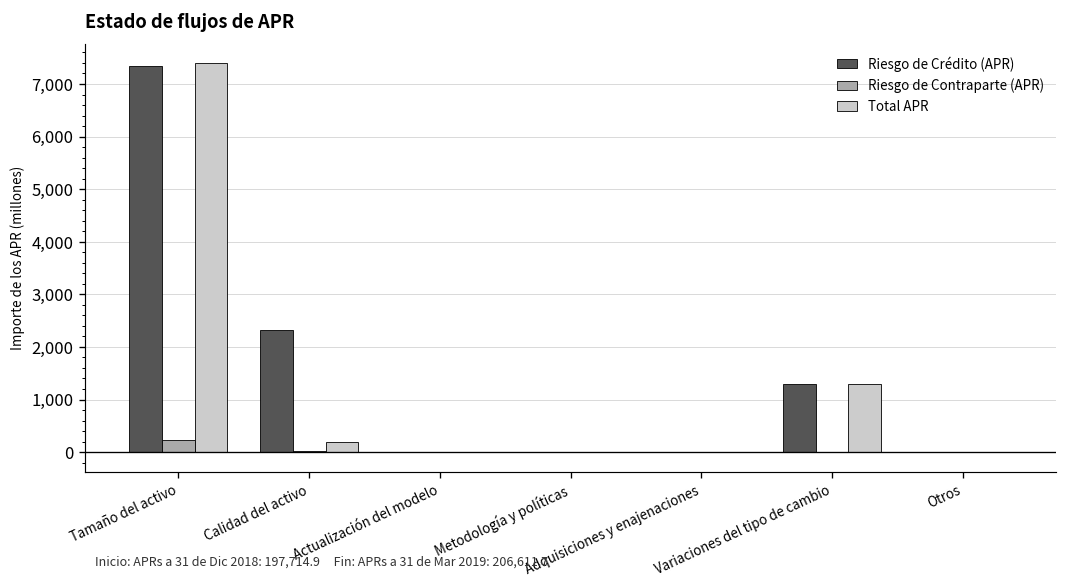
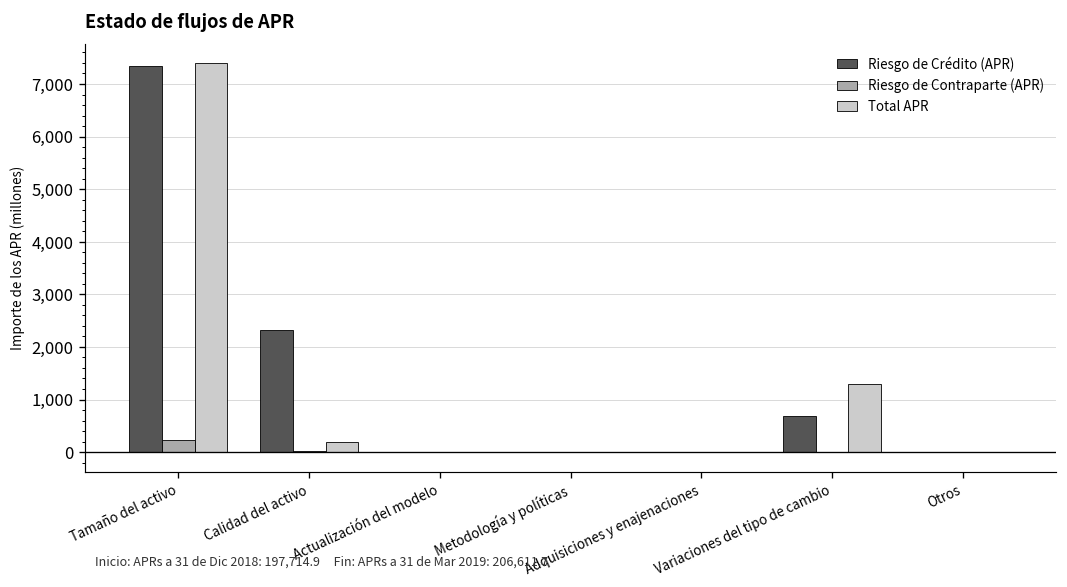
Riesgo de Crédito (APR), Variaciones del tipo de cambio: 1,300 -> 700
